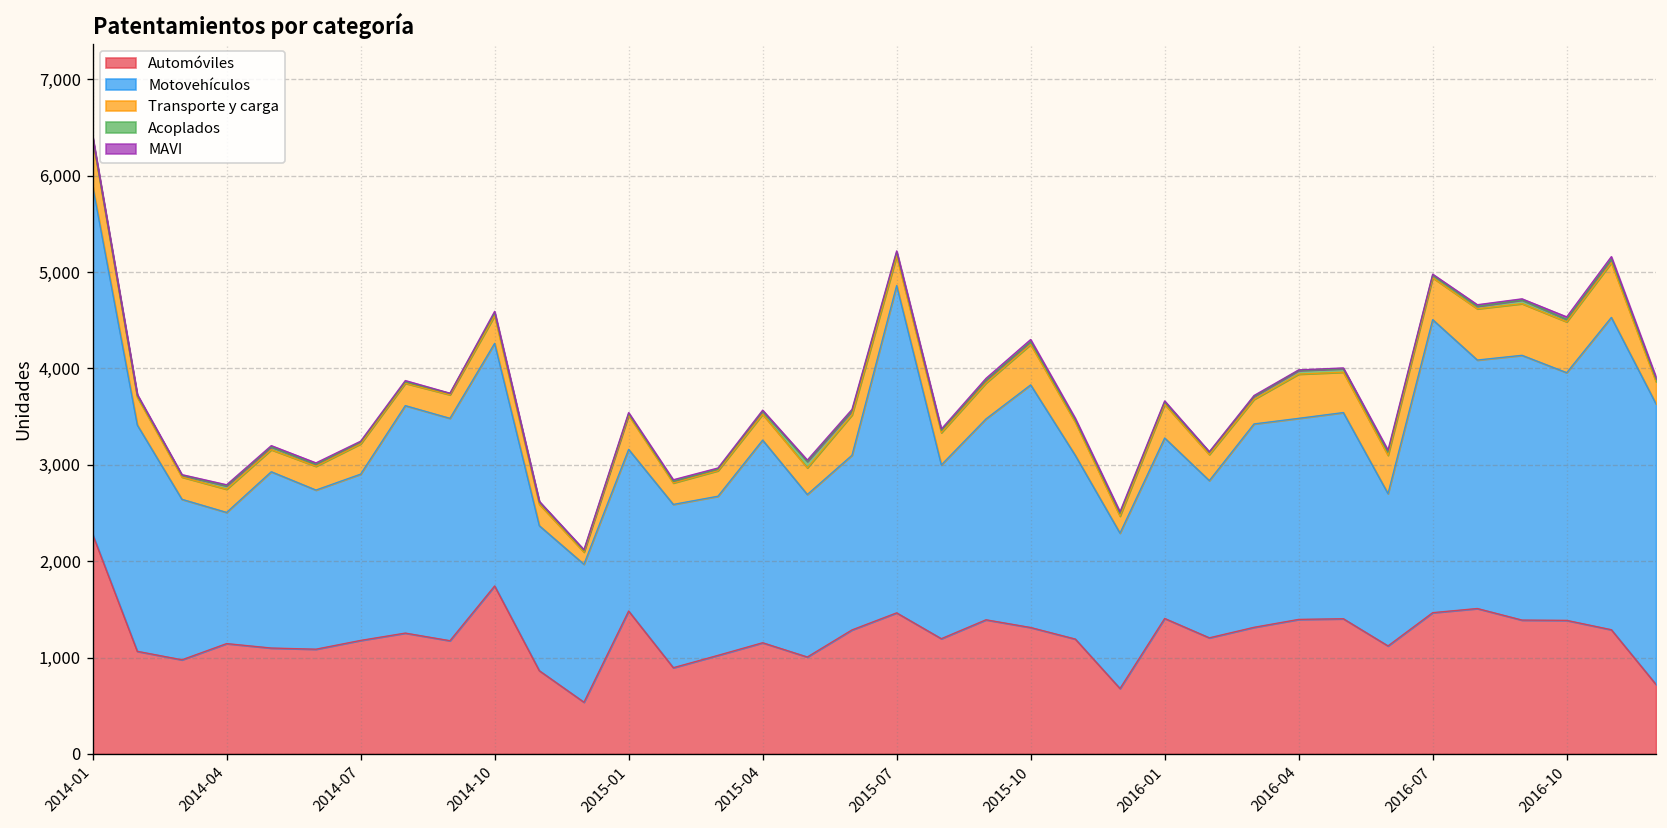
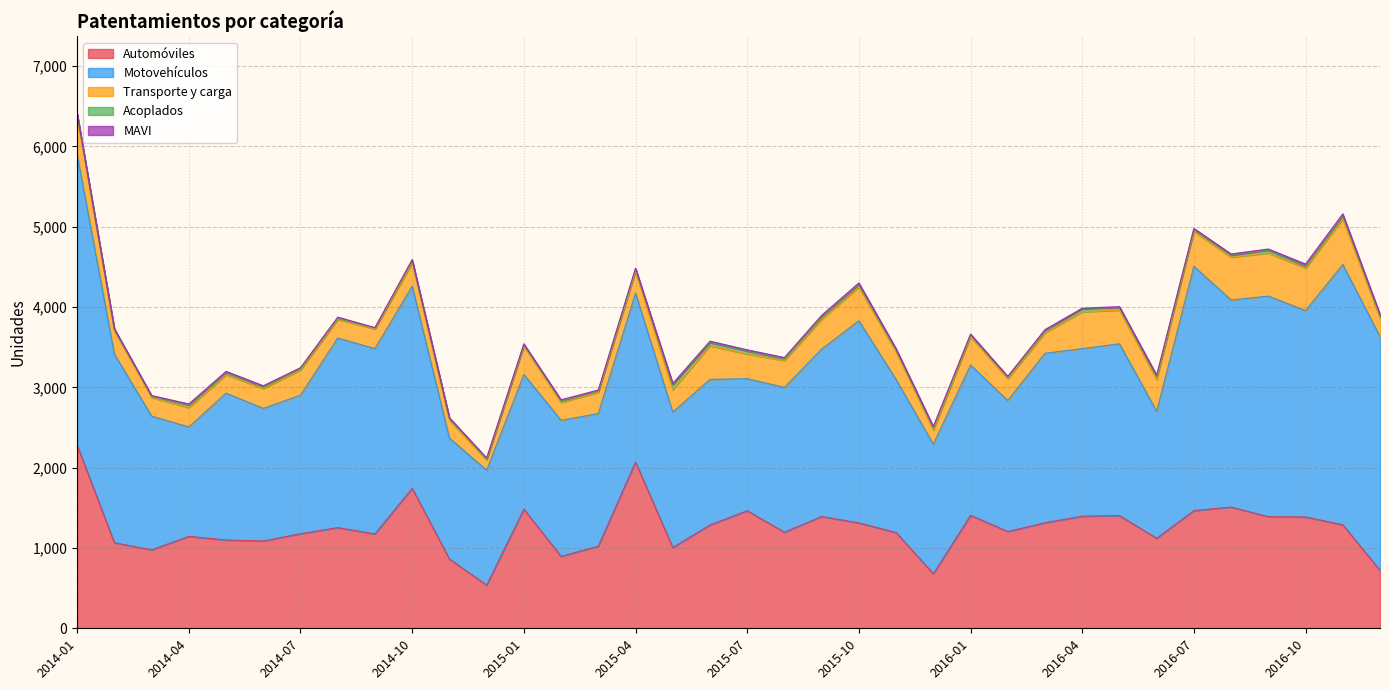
Automóviles, 2015-04: 1,200 -> 2,100
Motovehículos, 2015-07: 3,400 -> 1,600
